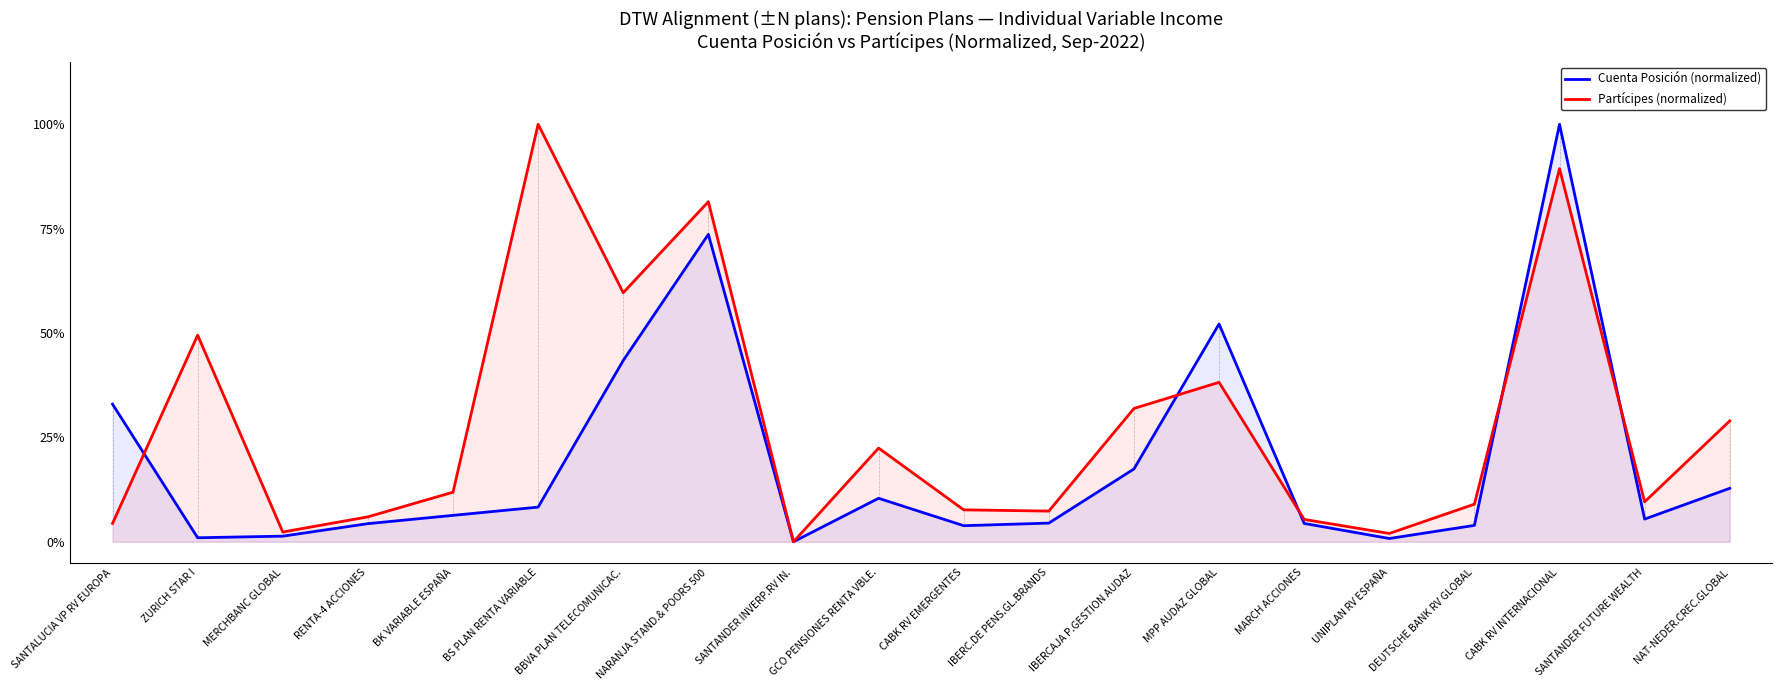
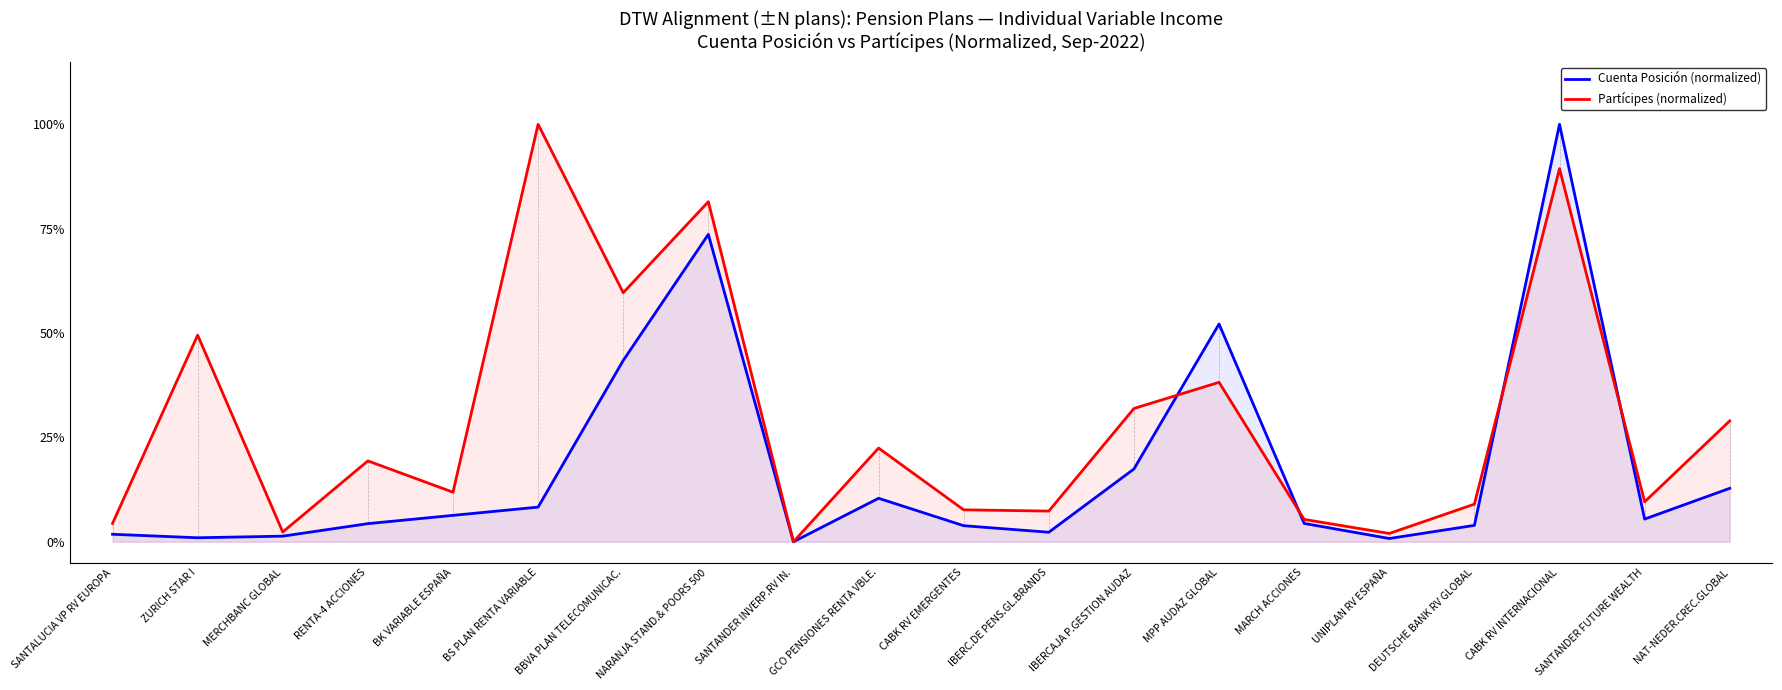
Cuenta Posición (normalized), SANTALUCIA VP RV EUROPA: 33% -> 2%
Partícipes (normalized), RENTA-4 ACCIONES: 6% -> 19%
Cuenta Posición (normalized), IBERC.DE PENS.GL.BRANDS: 4% -> 2%
